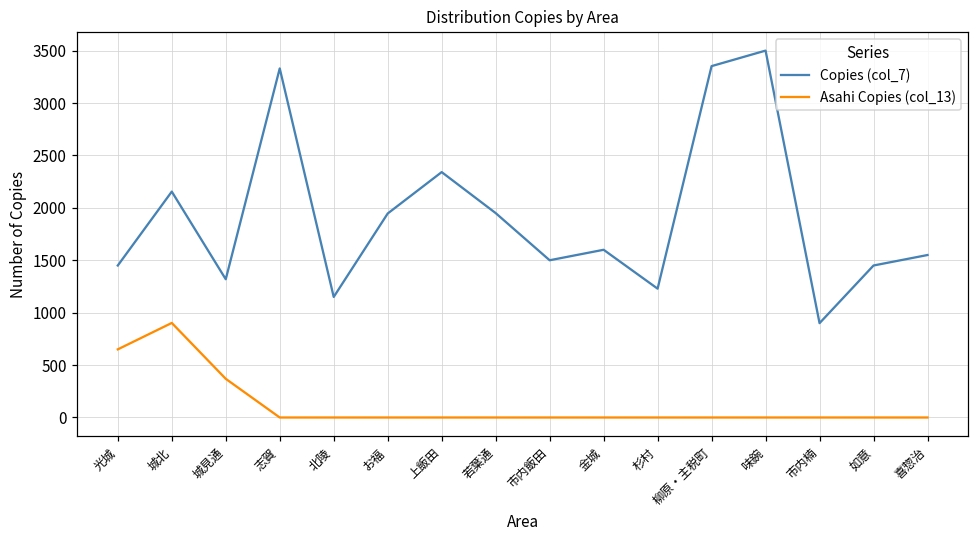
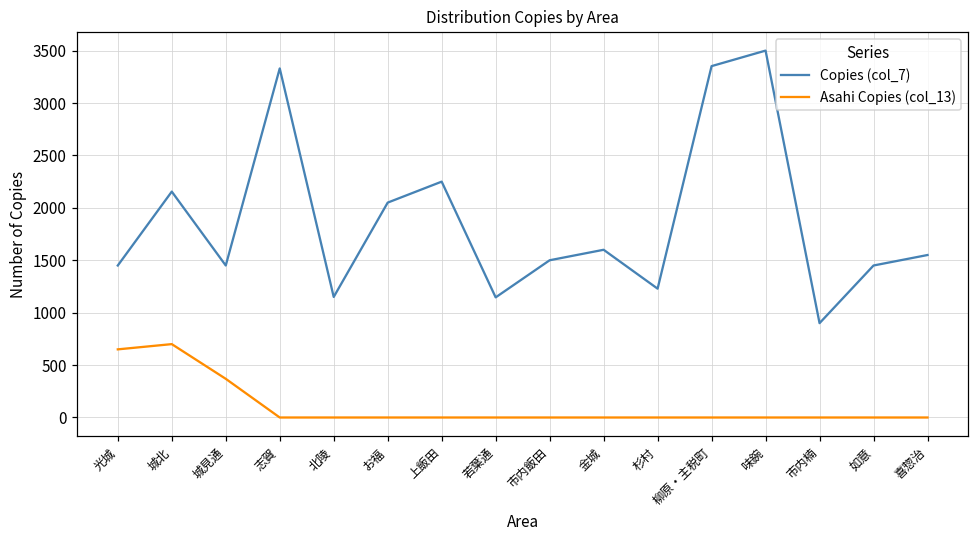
Asahi Copies (col_13), 城北: 900 -> 700
Copies (col_7), 城見通: 1300 -> 1500
Copies (col_7), お福: 1900 -> 2100
Copies (col_7), 上飯田: 2340 -> 2250
Copies (col_7), 若葉通: 2000 -> 1100
